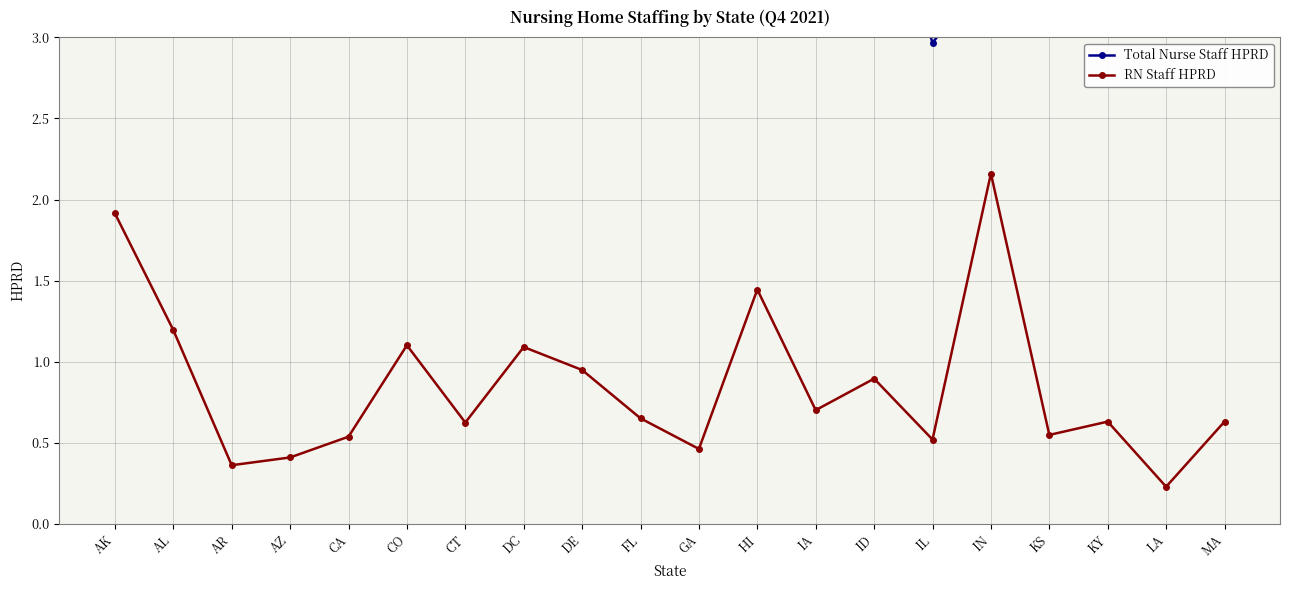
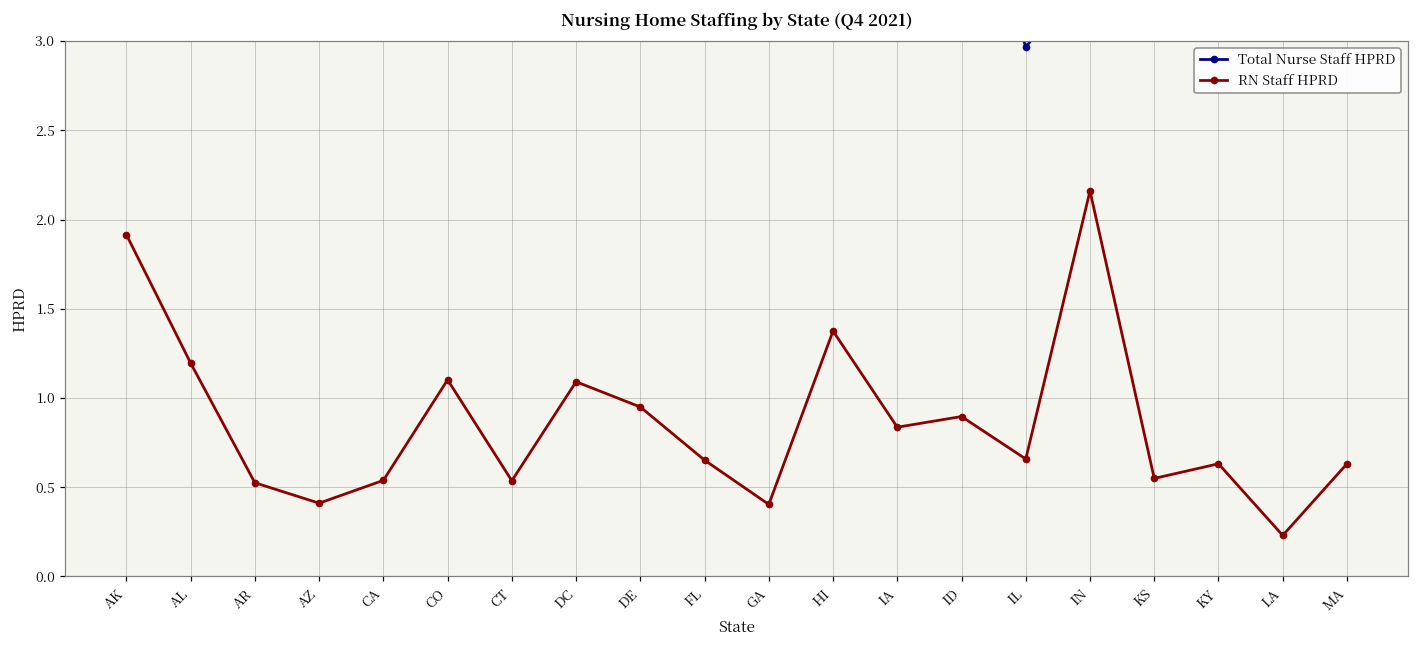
RN Staff HPRD, AR: 0.36 -> 0.53
RN Staff HPRD, CT: 0.63 -> 0.54
RN Staff HPRD, GA: 0.46 -> 0.40
RN Staff HPRD, HI: 1.45 -> 1.38
RN Staff HPRD, IA: 0.70 -> 0.84
RN Staff HPRD, IL: 0.52 -> 0.66
